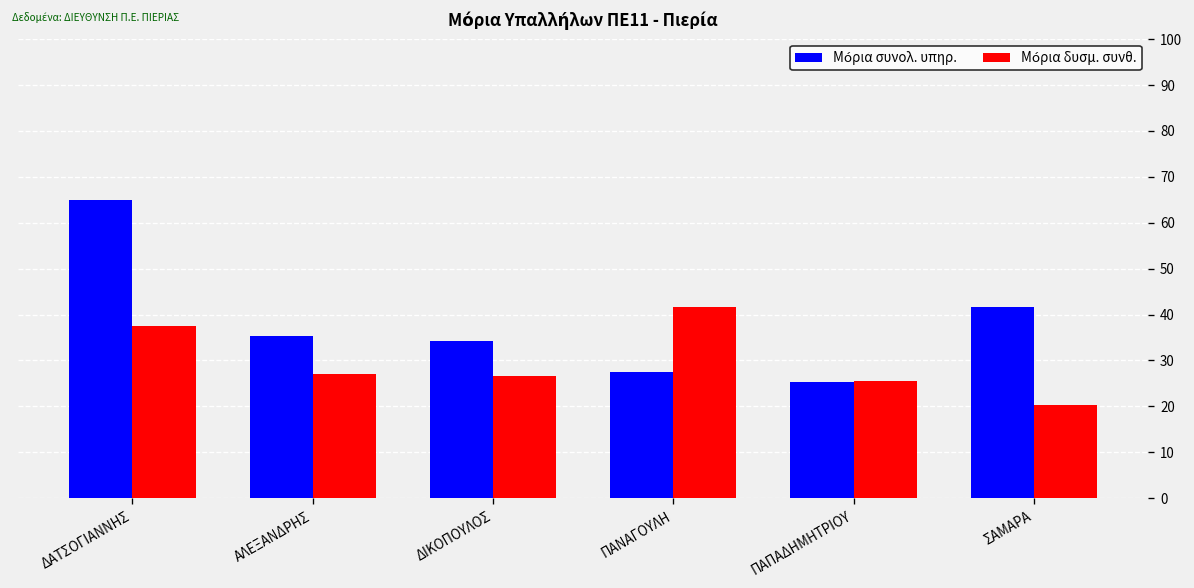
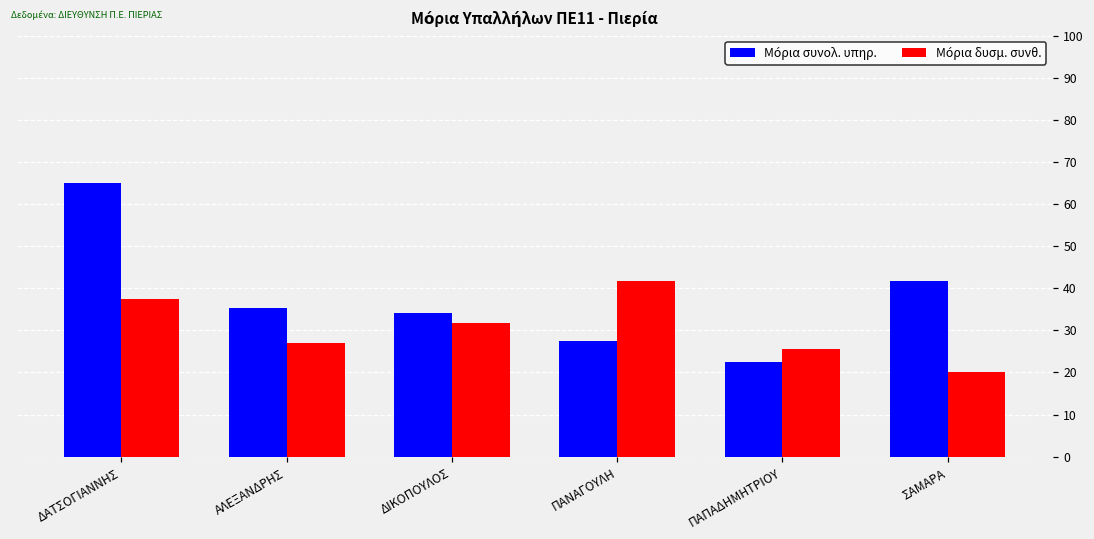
Μόρια δυσμ. συνθ., ΔΙΚΟΠΟΥΛΟΣ: 27 -> 32
Μόρια συνολ. υπηρ., ΠΑΠΑΔΗΜΗΤΡΙΟΥ: 25 -> 23
